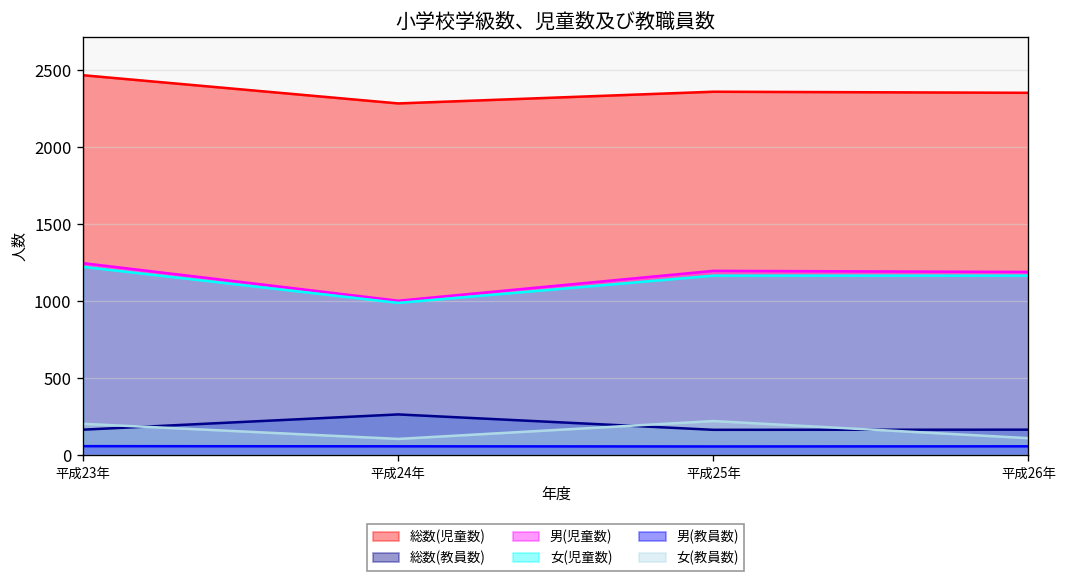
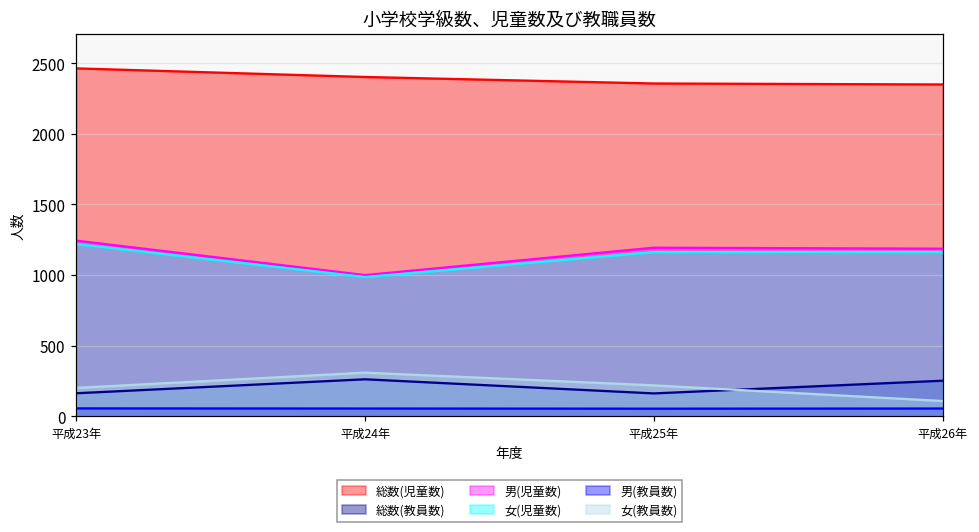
総数(児童数), 平成24年: 2280 -> 2400
女(教員数), 平成24年: 100 -> 310
総数(教員数), 平成26年: 160 -> 250
